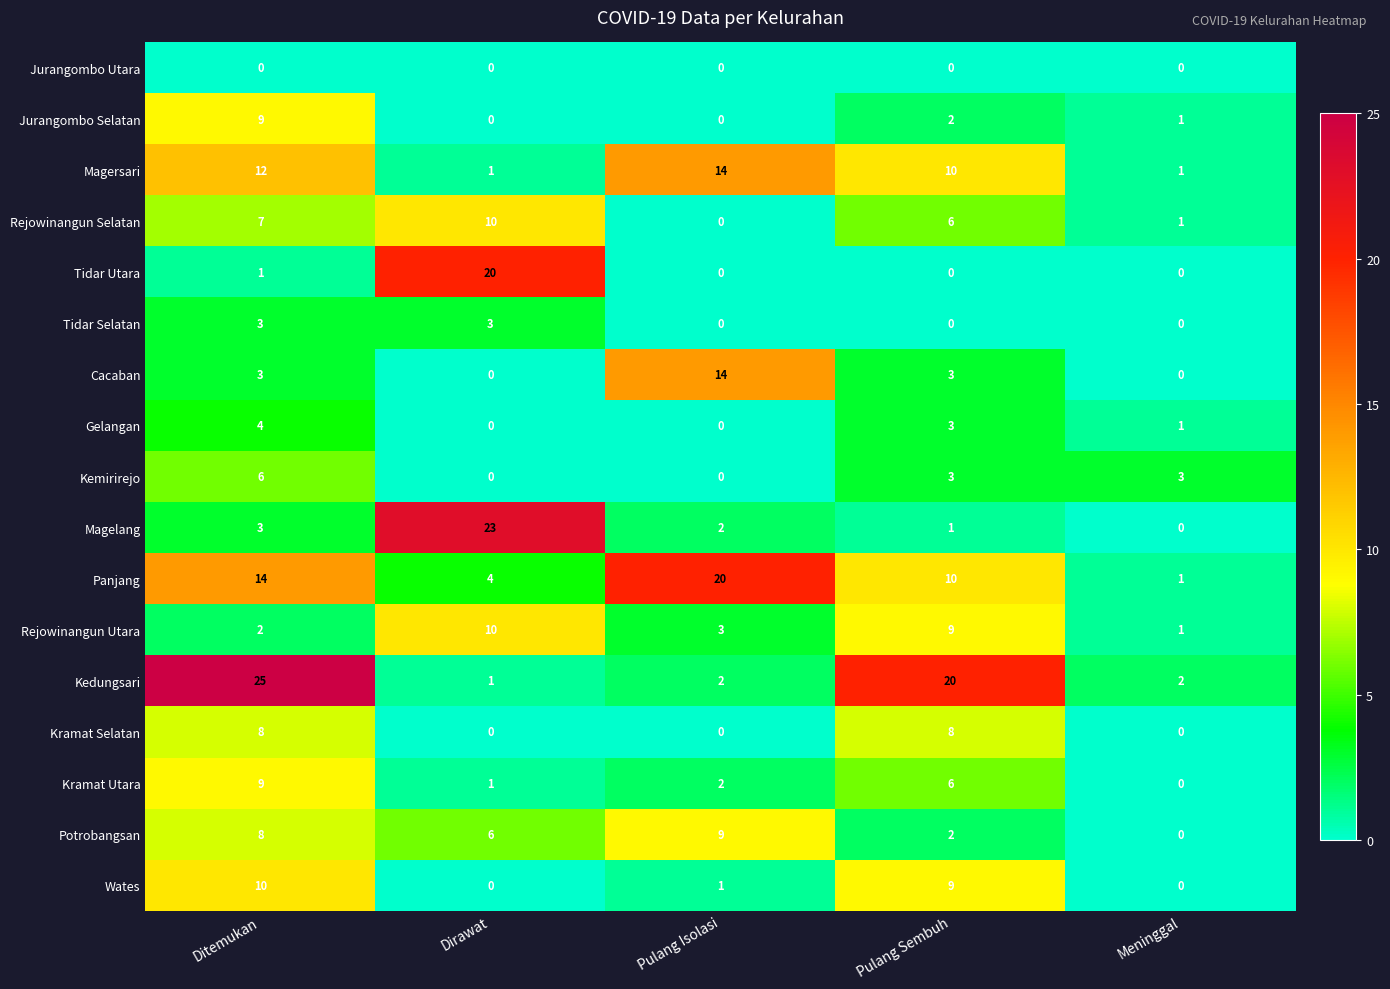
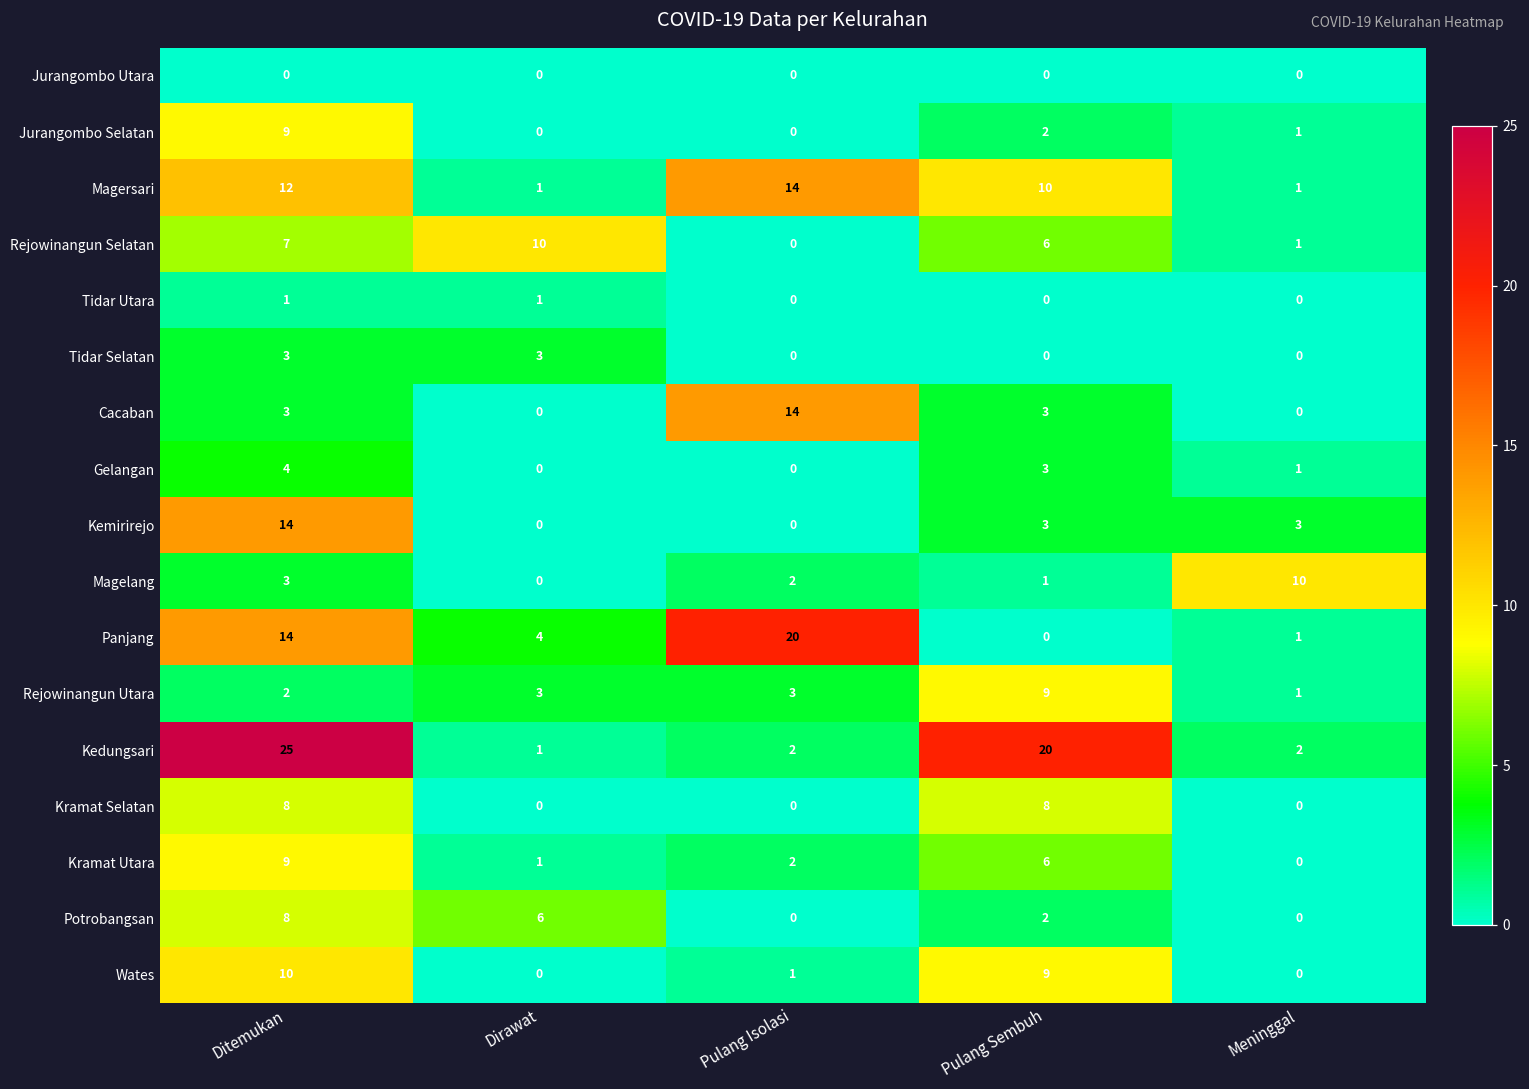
Tidar Utara, Dirawat: 20 -> 1
Kemirirejo, Ditemukan: 6 -> 14
Magelang, Dirawat: 23 -> 0
Magelang, Meninggal: 0 -> 10
Panjang, Pulang Sembuh: 10 -> 0
Rejowinangun Utara, Dirawat: 10 -> 3
Potrobangsan, Pulang Isolasi: 9 -> 0
